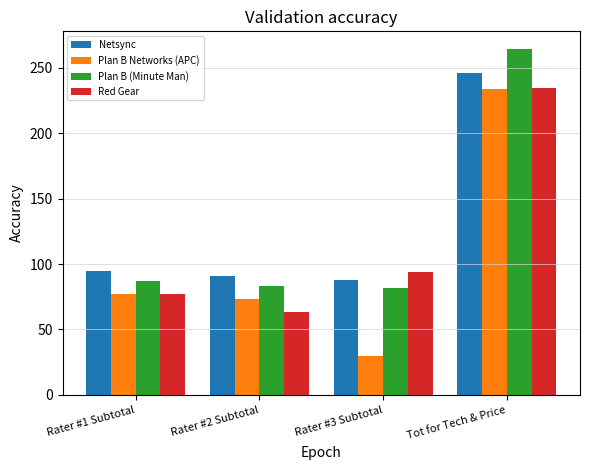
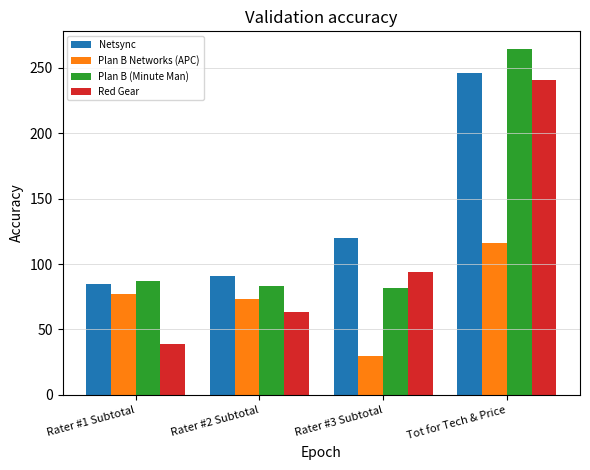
Netsync, Rater #1 Subtotal: 95 -> 85
Red Gear, Rater #1 Subtotal: 77 -> 39
Netsync, Rater #3 Subtotal: 88 -> 120
Plan B Networks (APC), Tot for Tech & Price: 234 -> 116
Red Gear, Tot for Tech & Price: 235 -> 241
